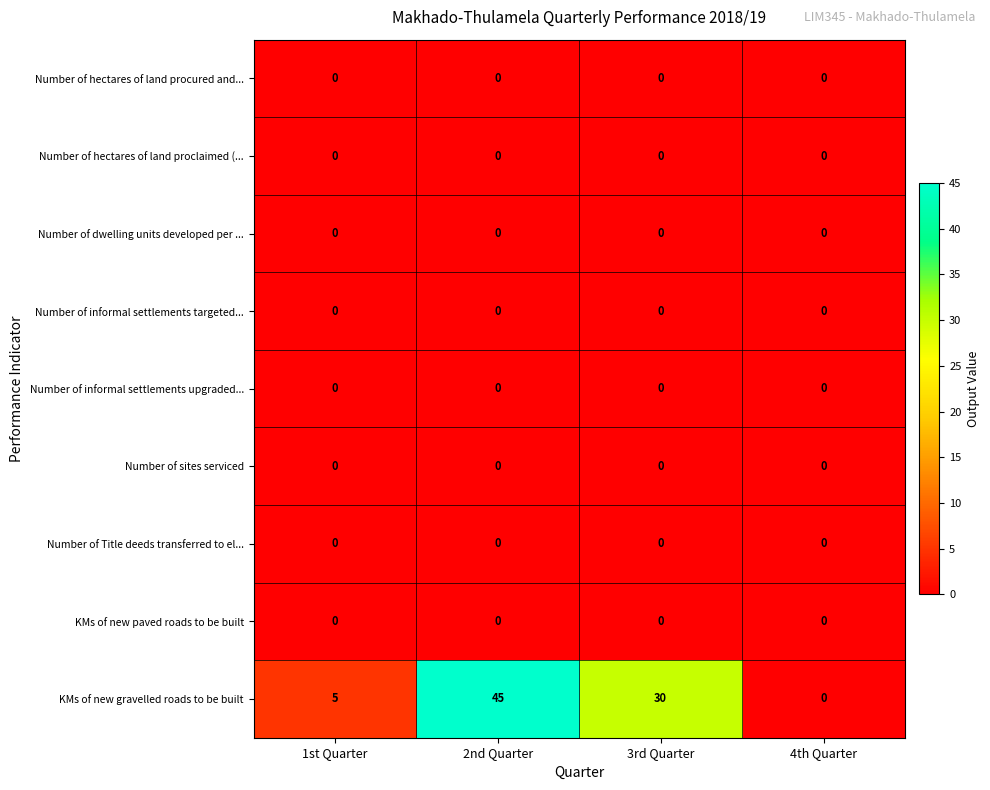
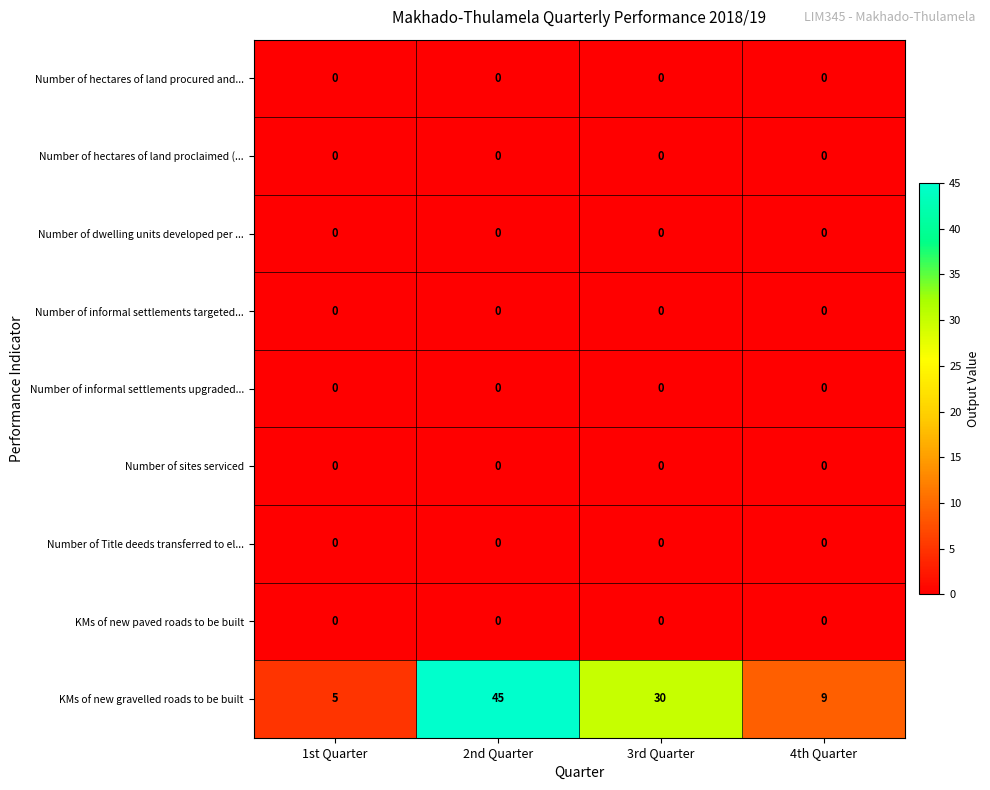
KMs of new gravelled roads to be built, 4th Quarter: 0 -> 9
